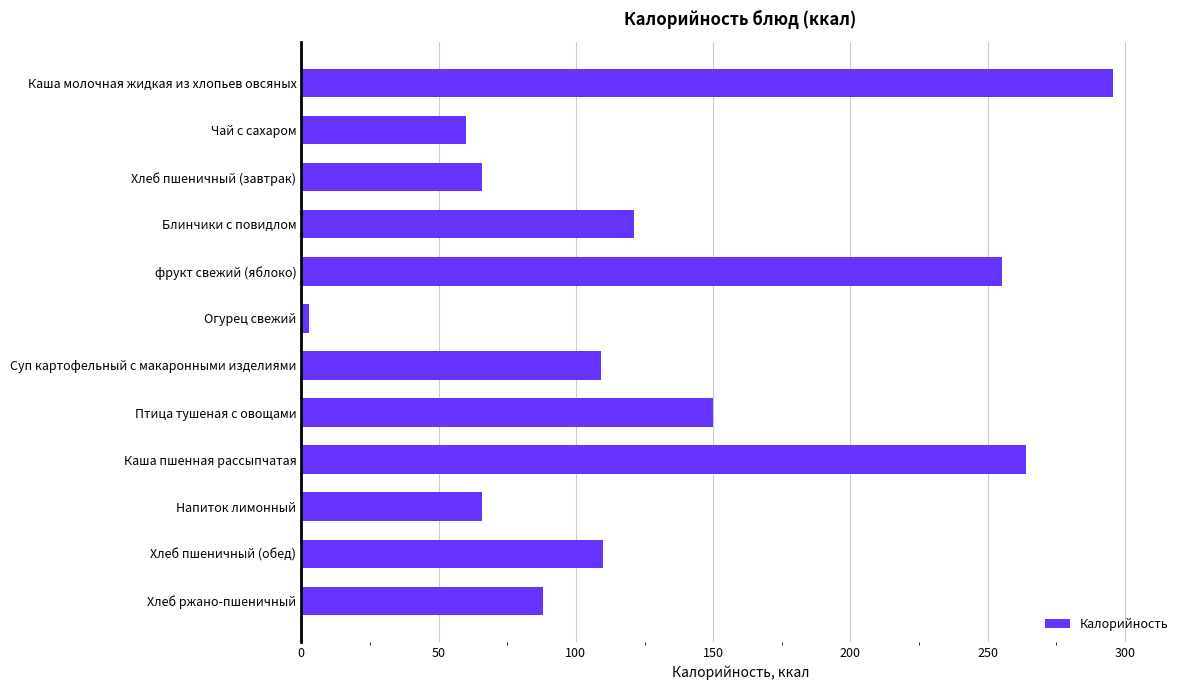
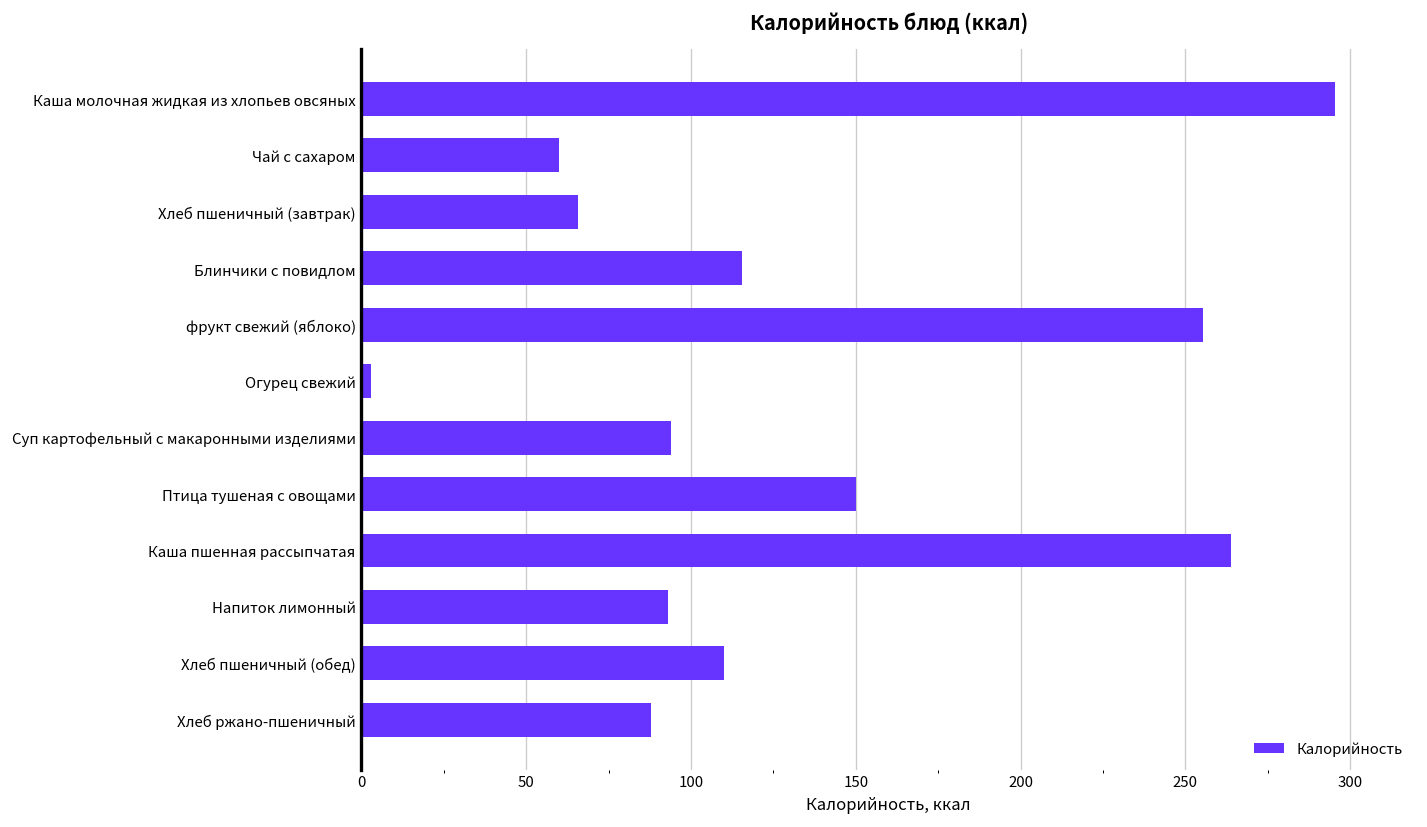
Блинчики с повидлом: 121 -> 116
Суп картофельный с макаронными изделиями: 109 -> 94
Напиток лимонный: 66 -> 93
